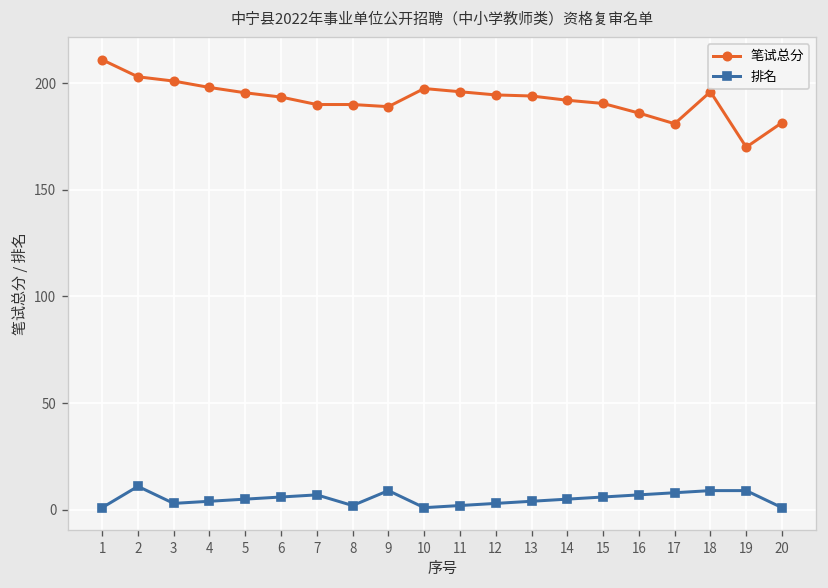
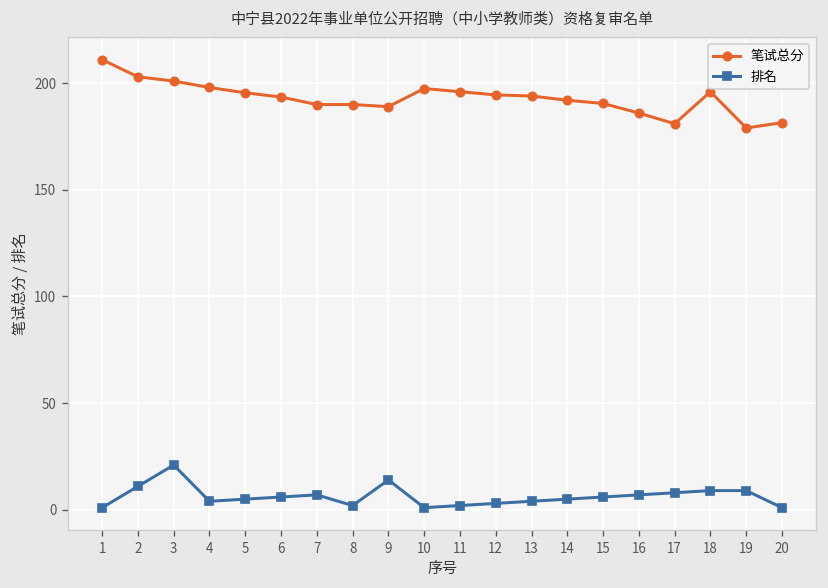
排名, 3: 3 -> 21
排名, 9: 9 -> 14
笔试总分, 19: 170 -> 179
